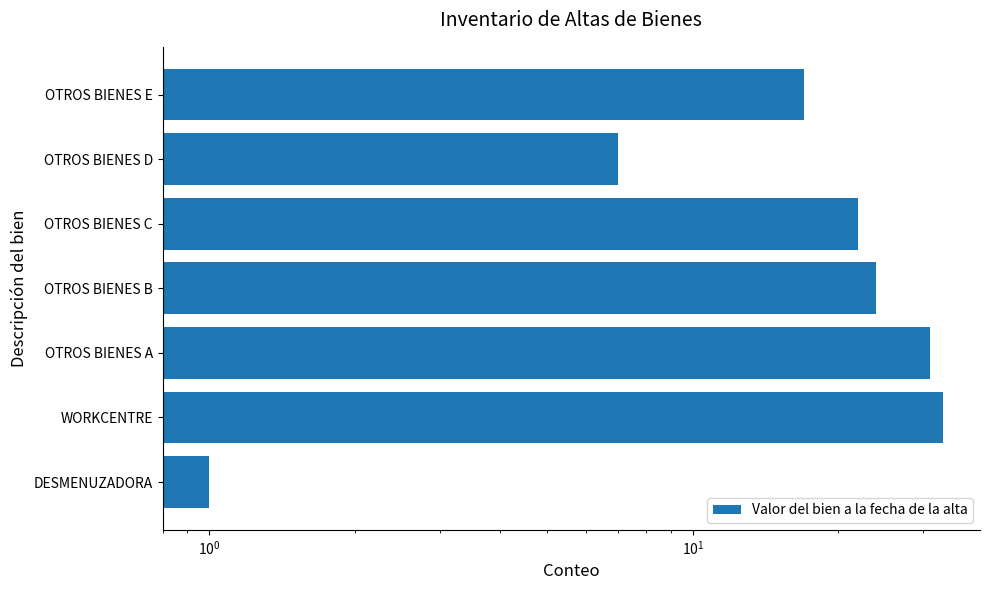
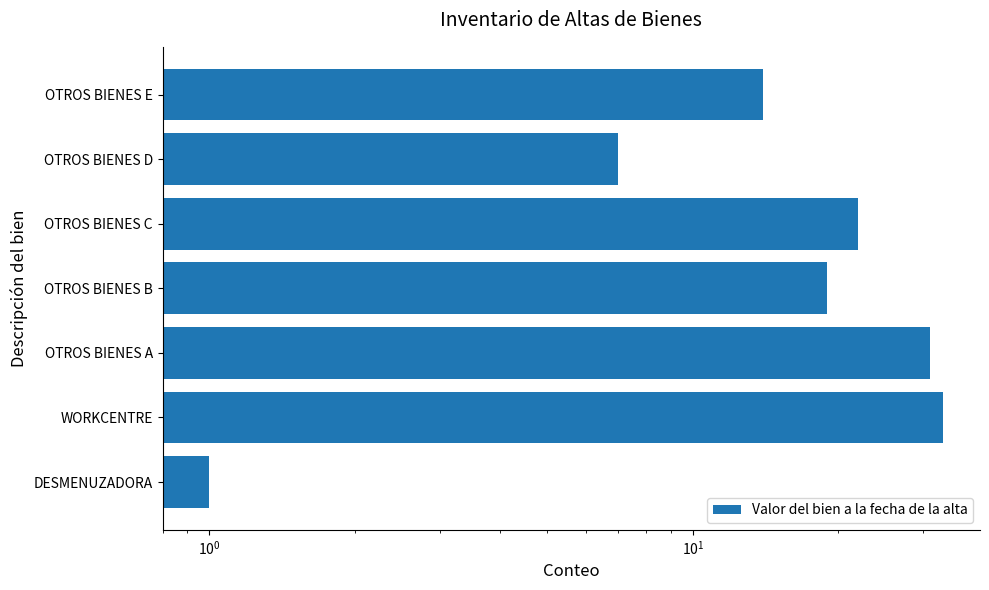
OTROS BIENES E: 17 -> 14
OTROS BIENES B: 24 -> 19
